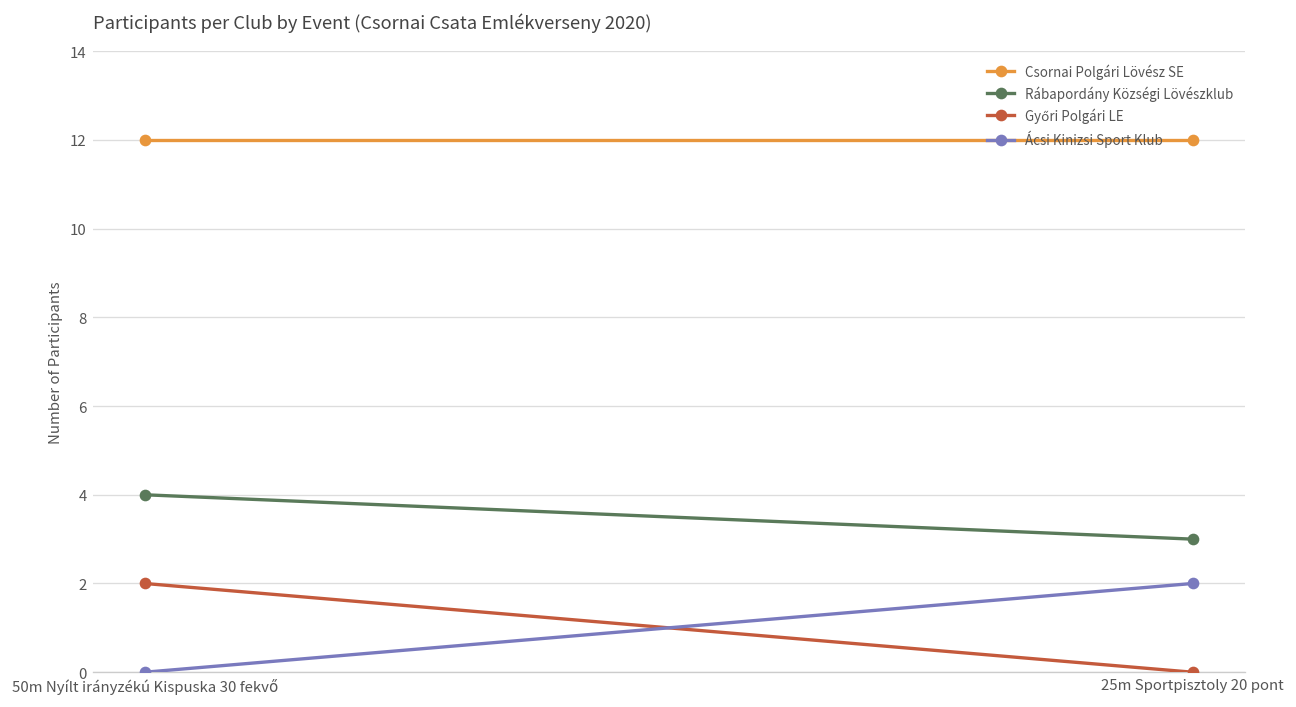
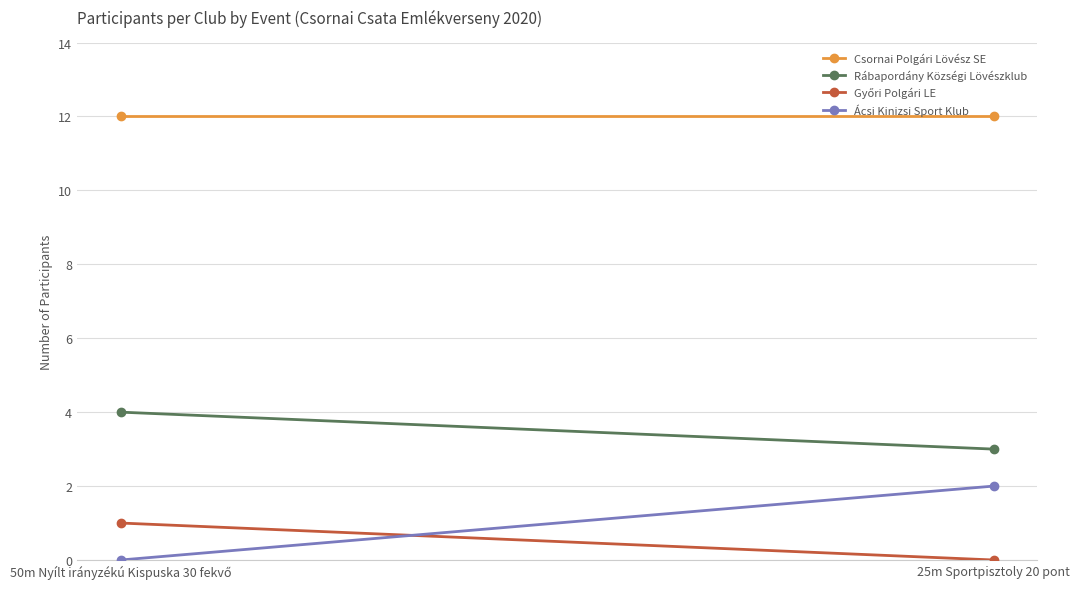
Győri Polgári LE, 50m Nyílt irányzékú Kispuska 30 fekvő: 2 -> 1
